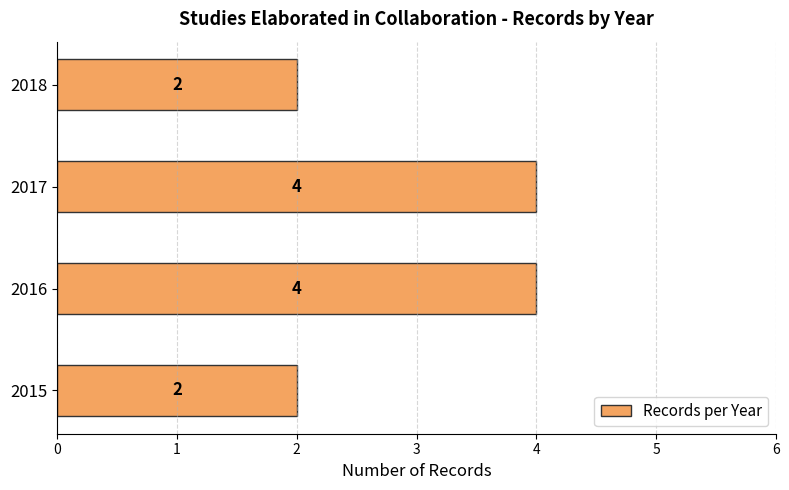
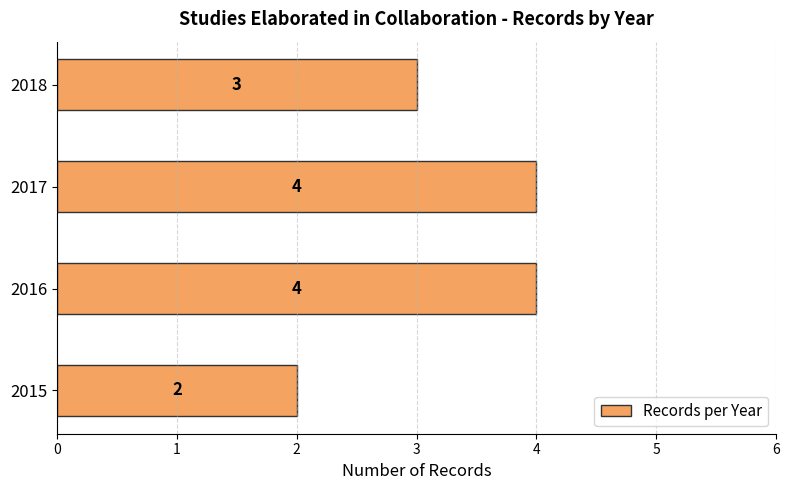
2018: 2 -> 3
